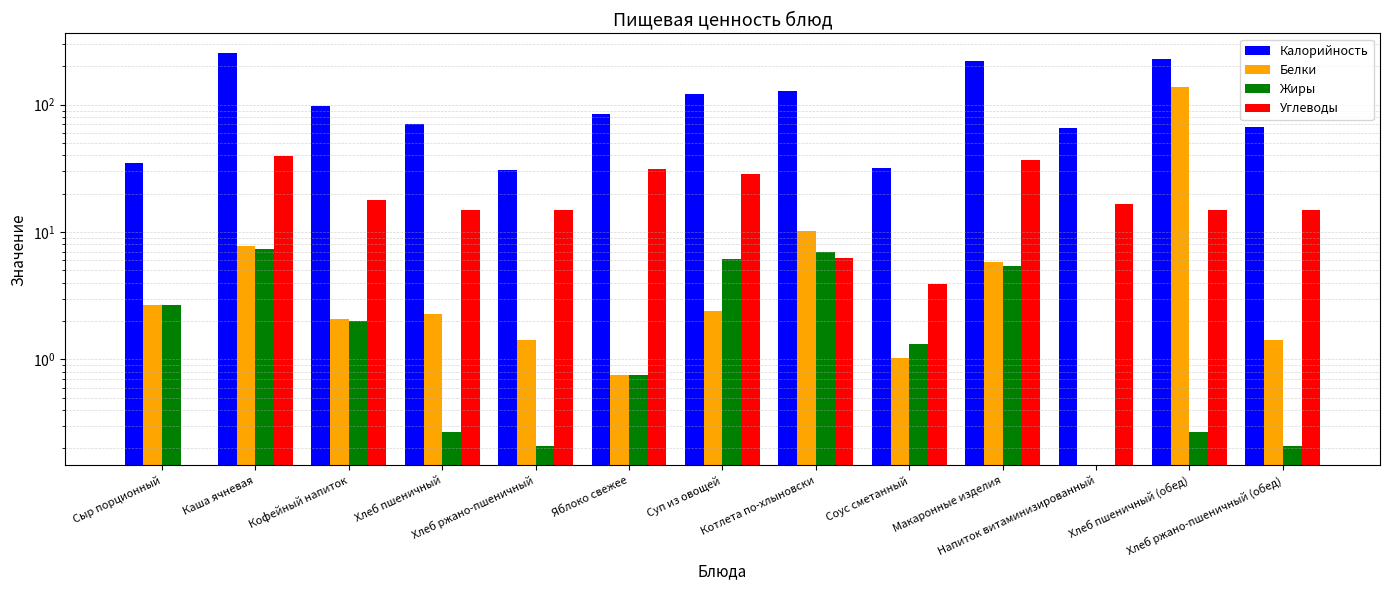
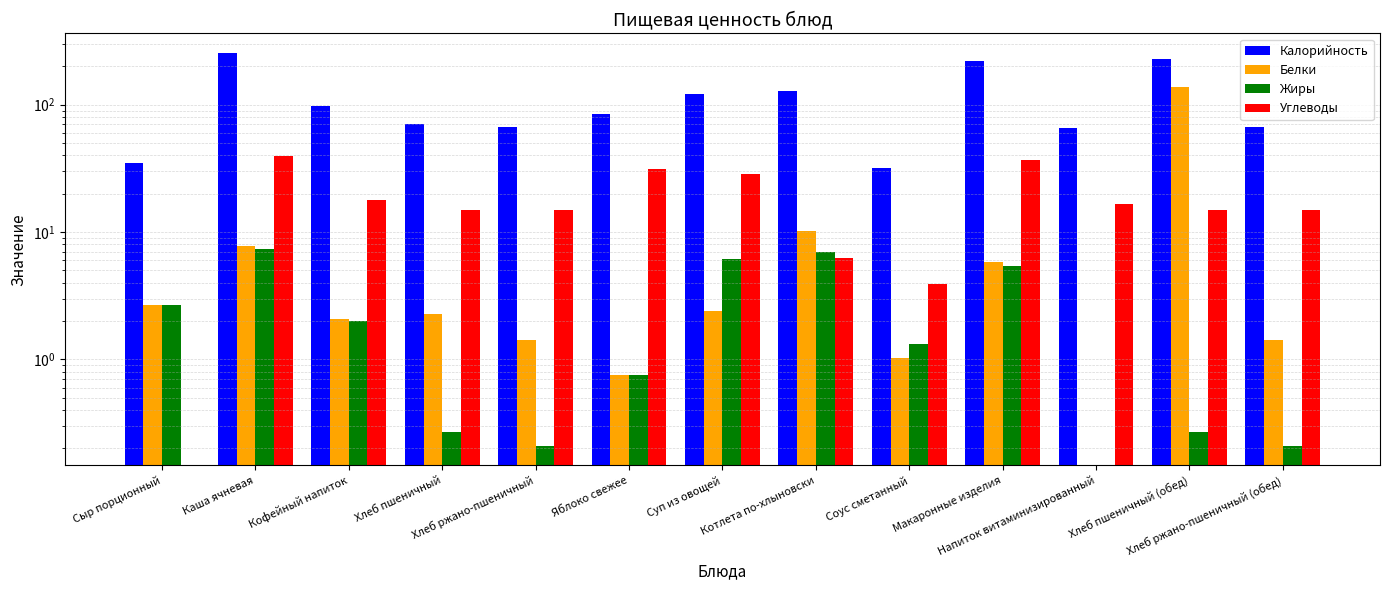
Калорийность, Хлеб ржано-пшеничный: 31 -> 70
